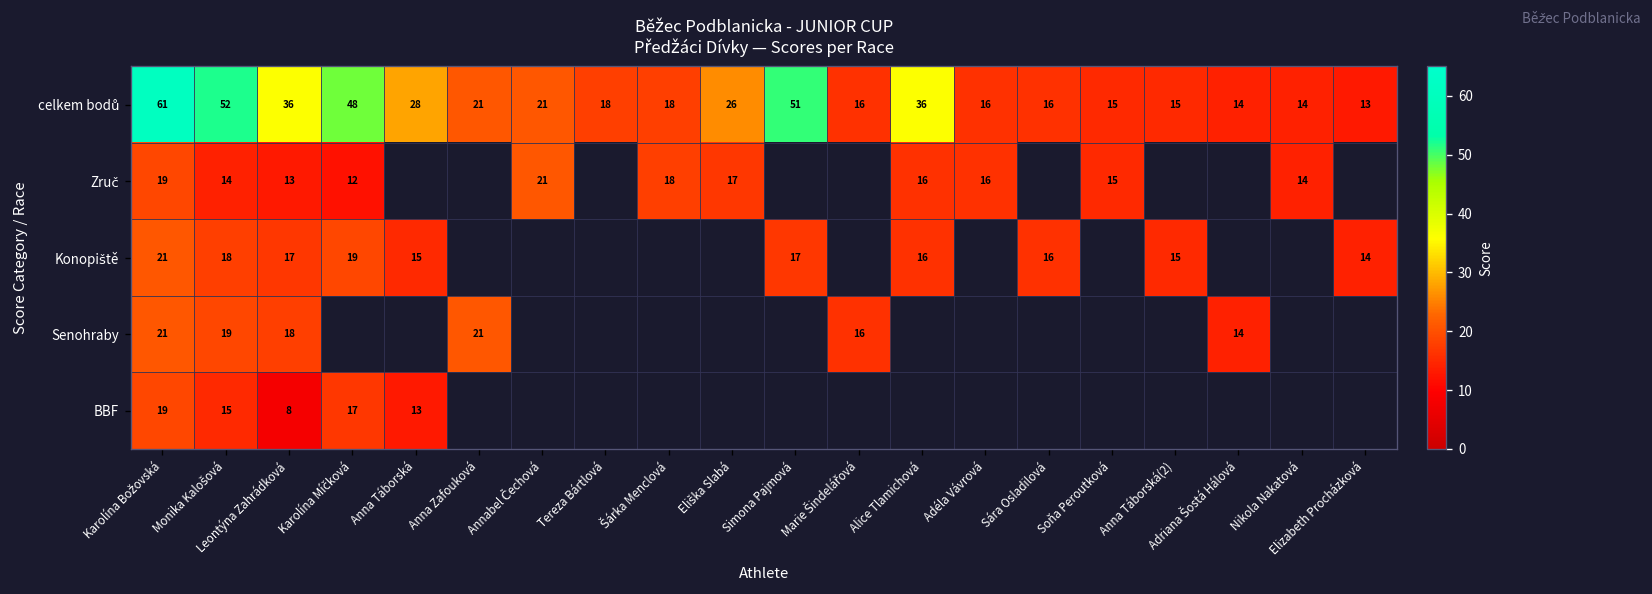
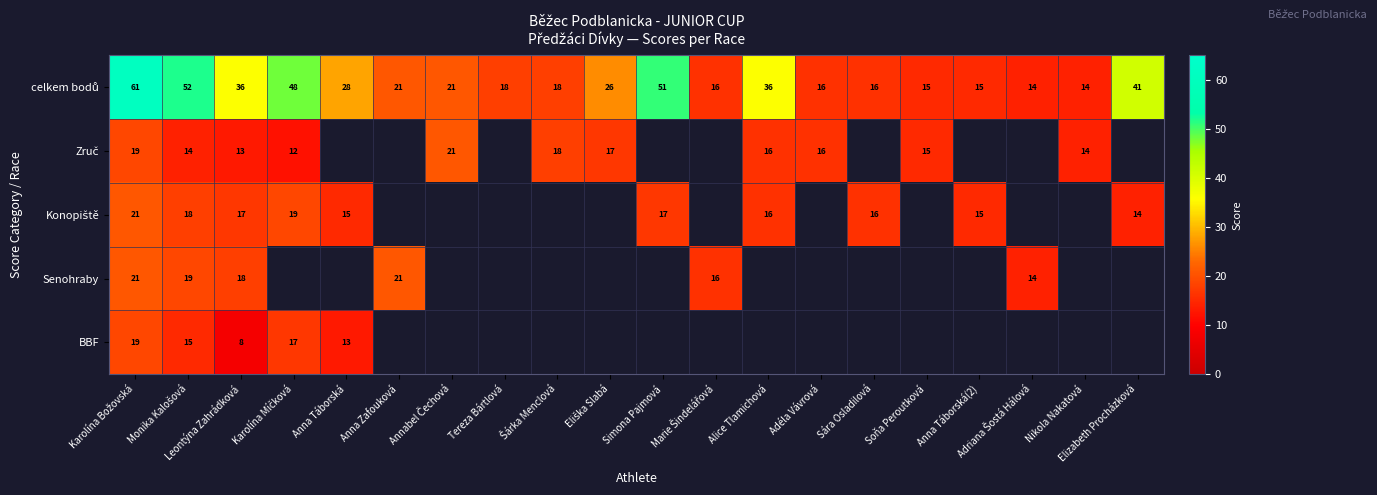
celkem bodů, Elizabeth Procházková: 13 -> 41
